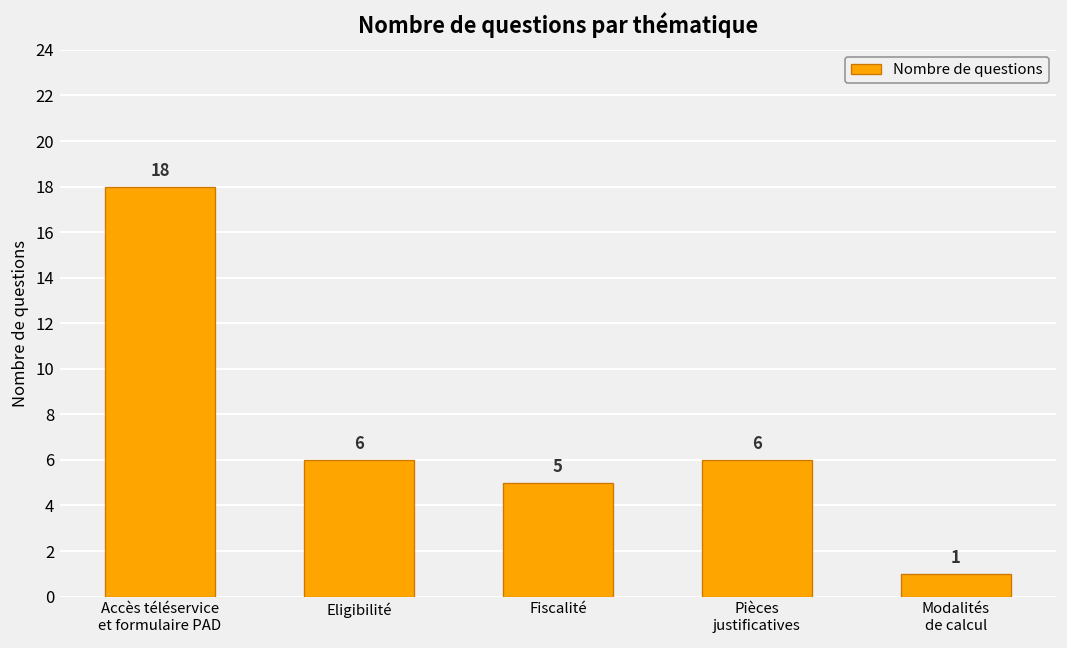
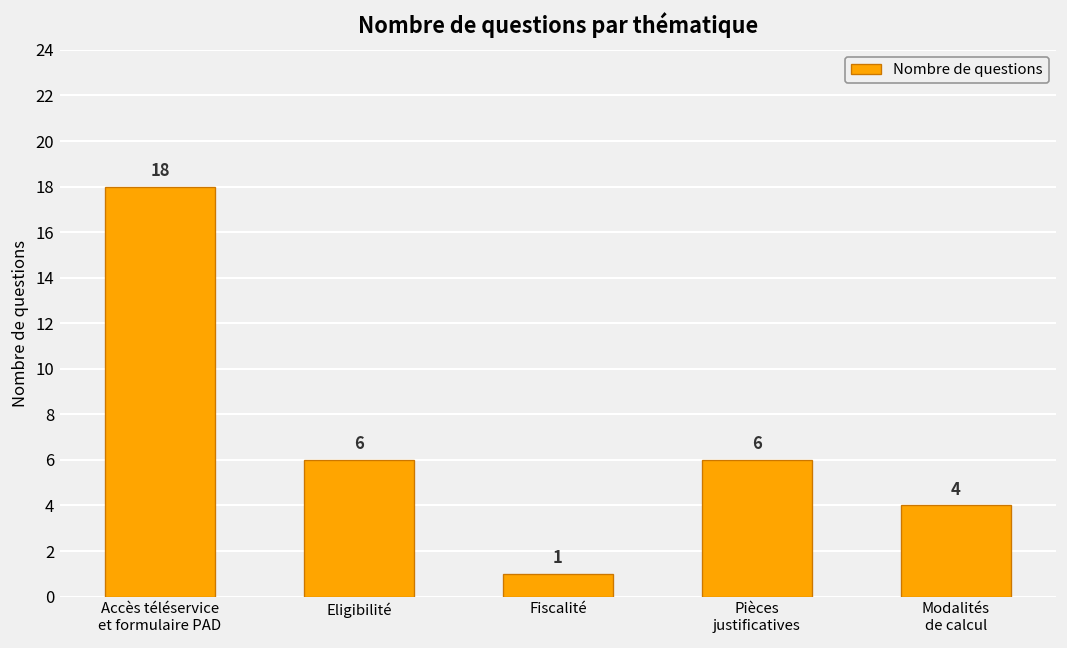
Fiscalité: 5 -> 1
Modalités de calcul: 1 -> 4
